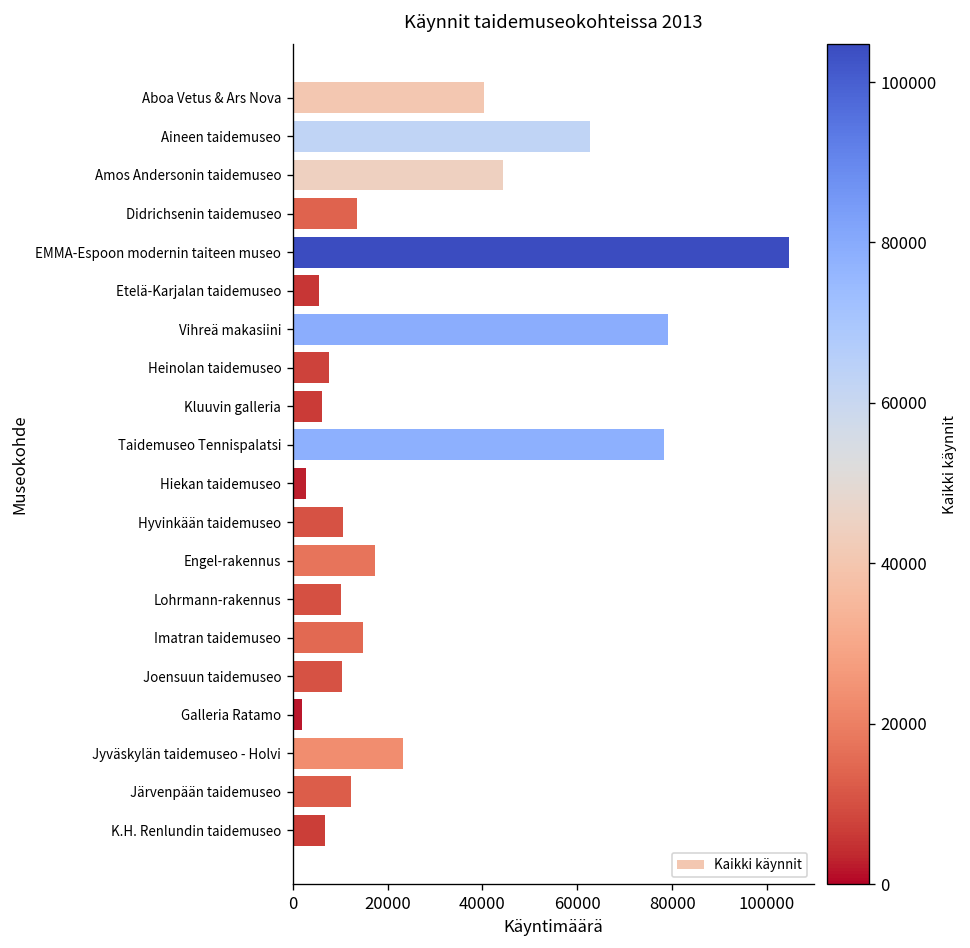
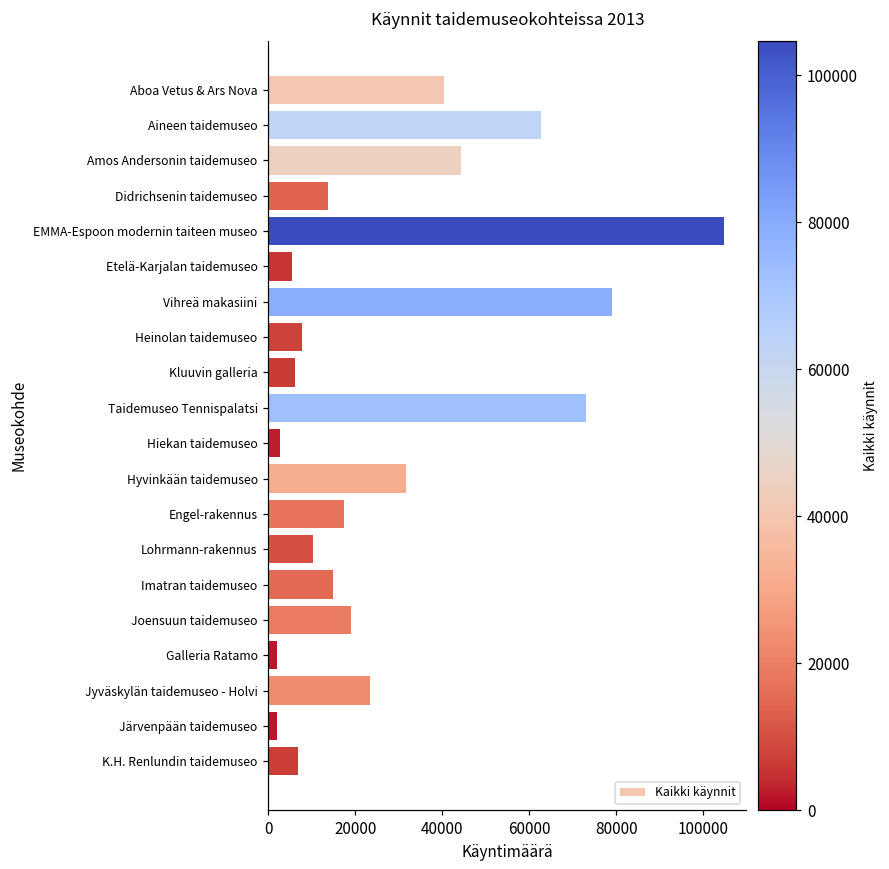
Taidemuseo Tennispalatsi: 78000 -> 73000
Hyvinkään taidemuseo: 11000 -> 32000
Joensuun taidemuseo: 10000 -> 19000
Järvenpään taidemuseo: 12000 -> 2000
